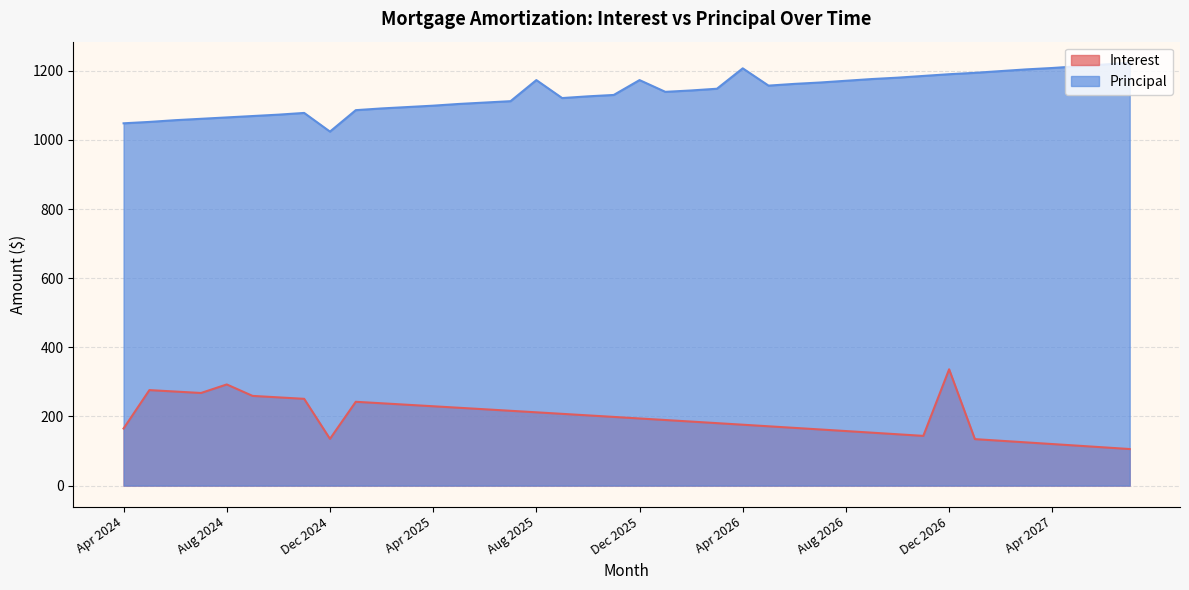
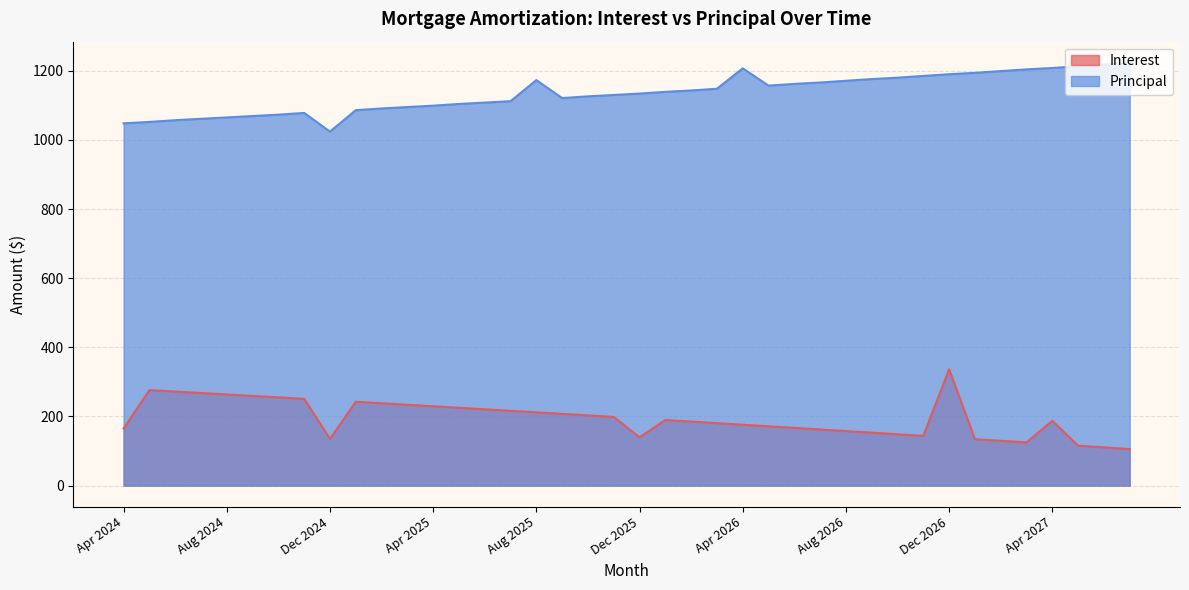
Interest, Aug 2024: 290 -> 260
Interest, Dec 2025: 190 -> 140
Principal, Dec 2025: 1170 -> 1130
Interest, Apr 2027: 120 -> 190
